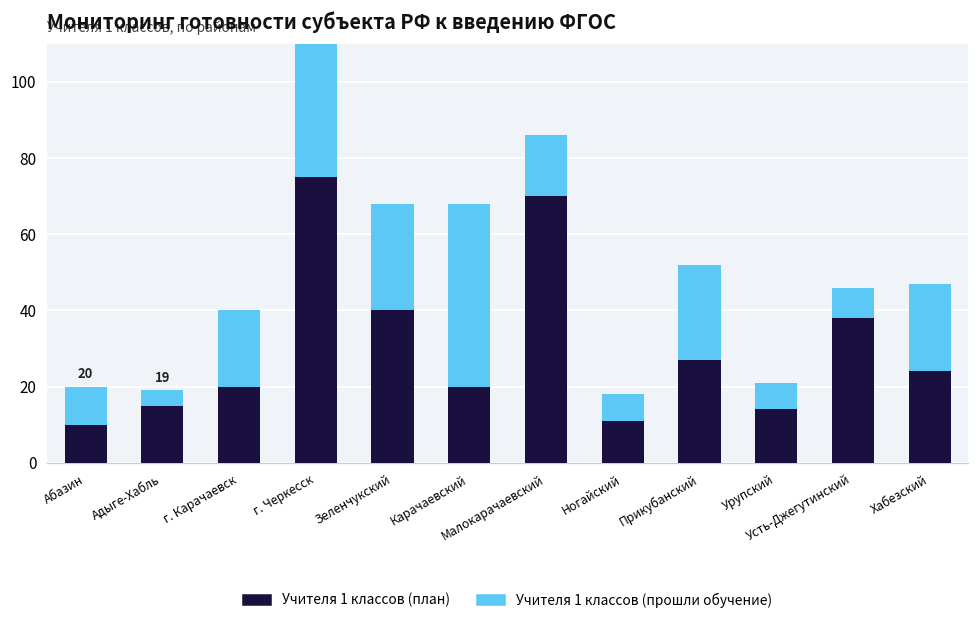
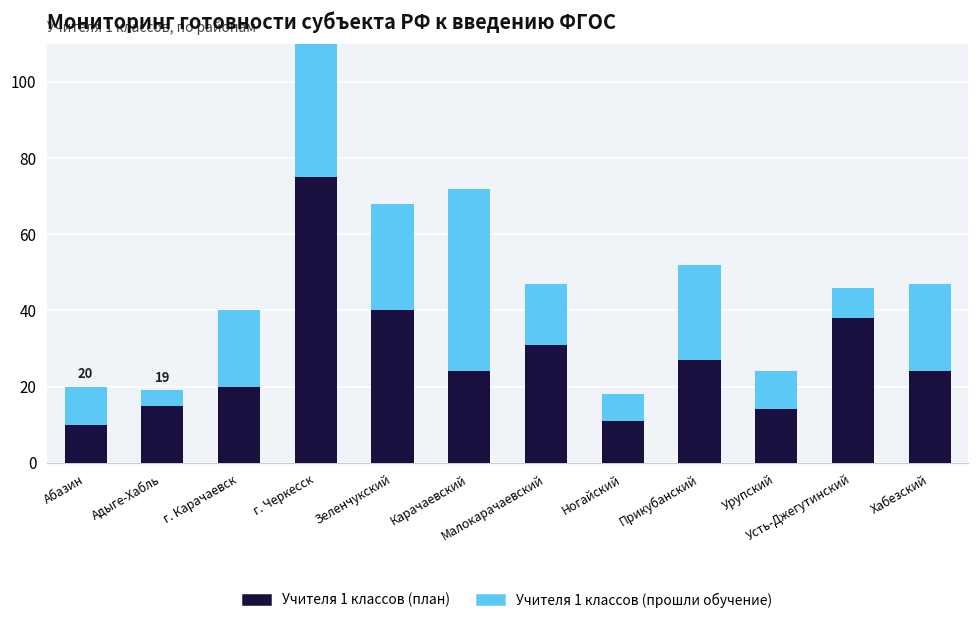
Учителя 1 классов (план), Карачаевский: 20 -> 24
Учителя 1 классов (план), Малокарачаевский: 70 -> 31
Учителя 1 классов (прошли обучение), Урупский: 7 -> 10
